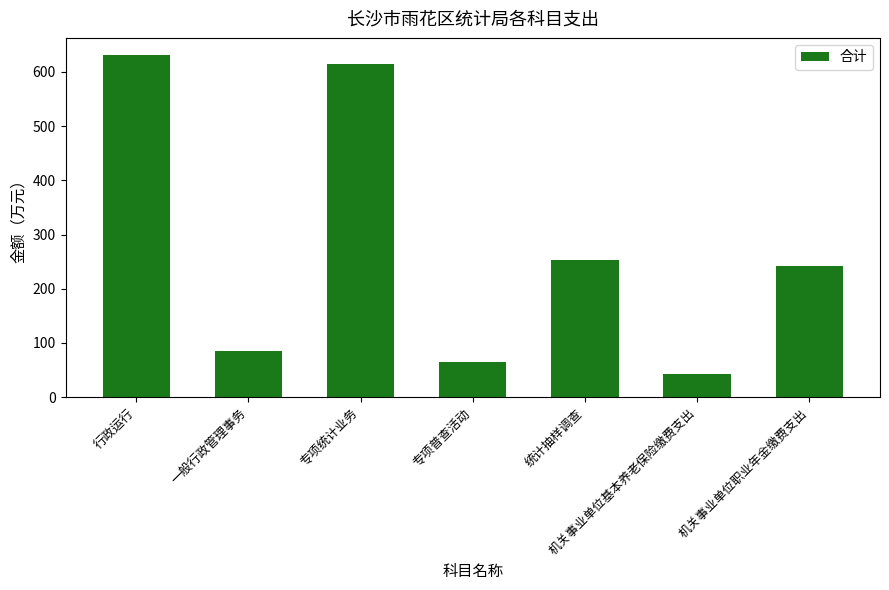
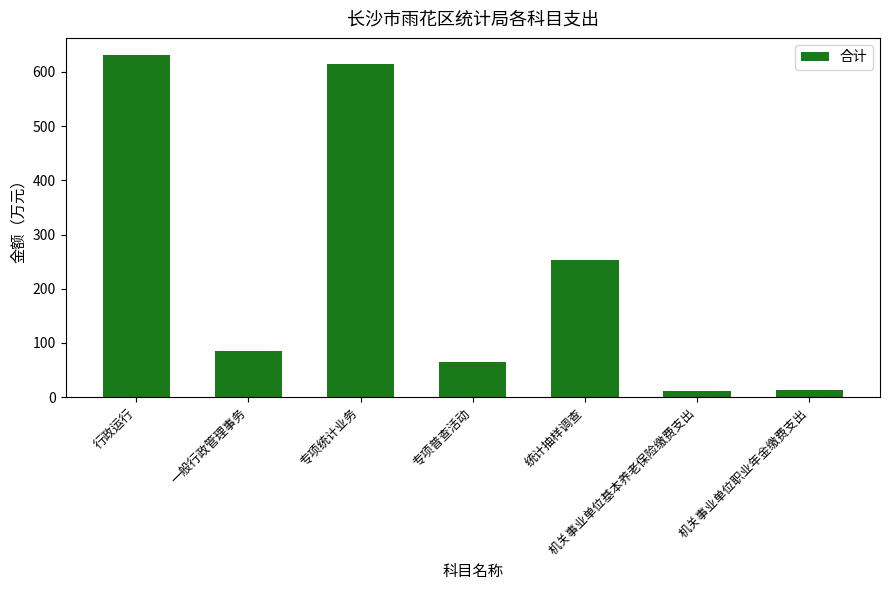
机关事业单位基本养老保险缴费支出: 40 -> 10
机关事业单位职业年金缴费支出: 240 -> 10
